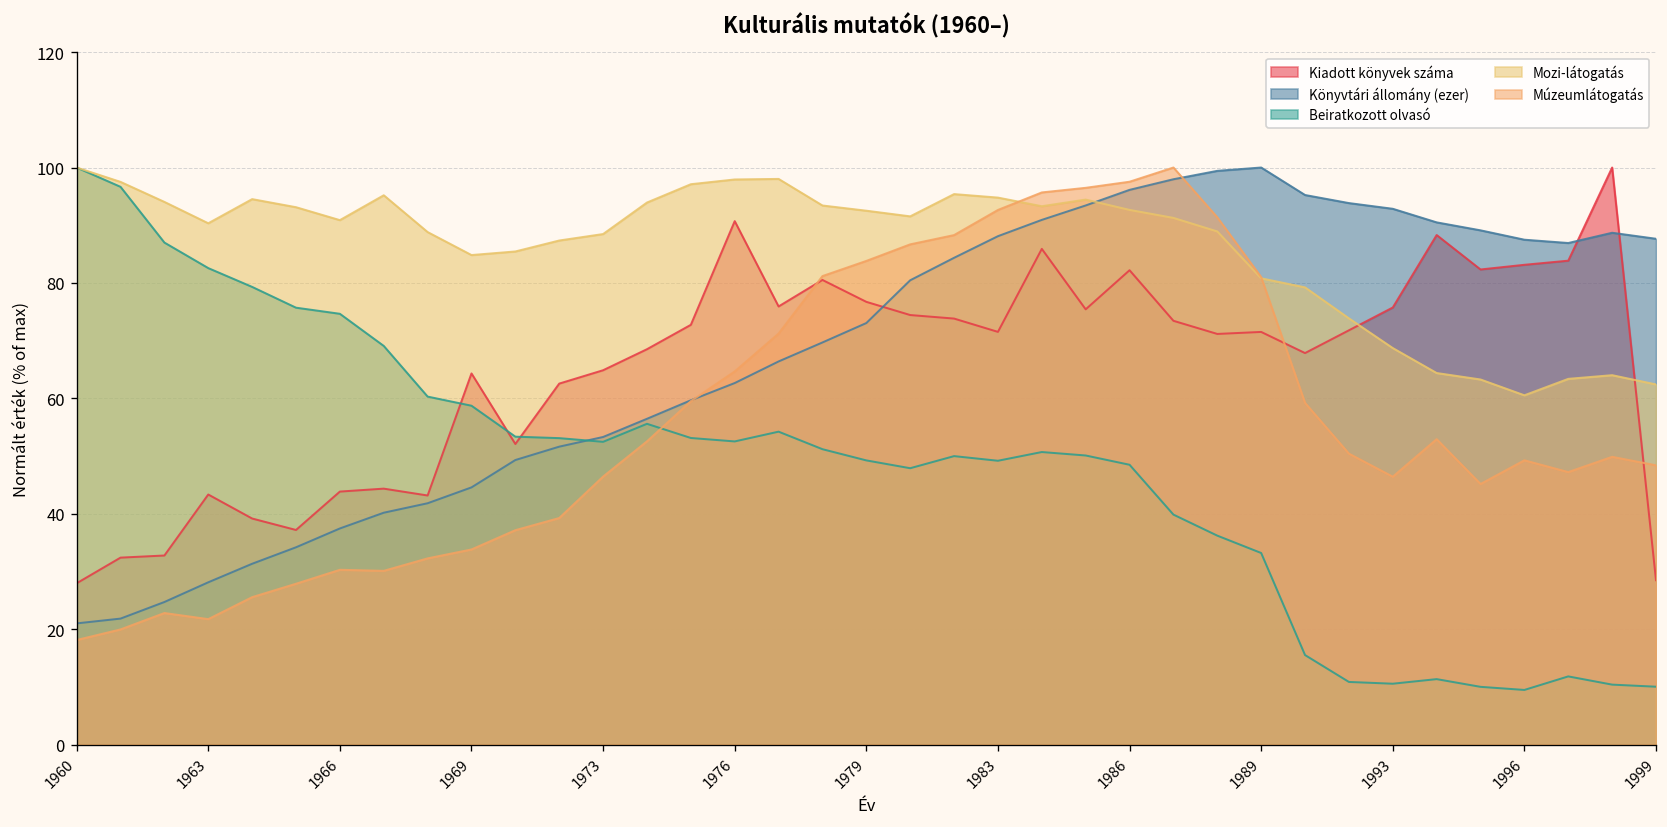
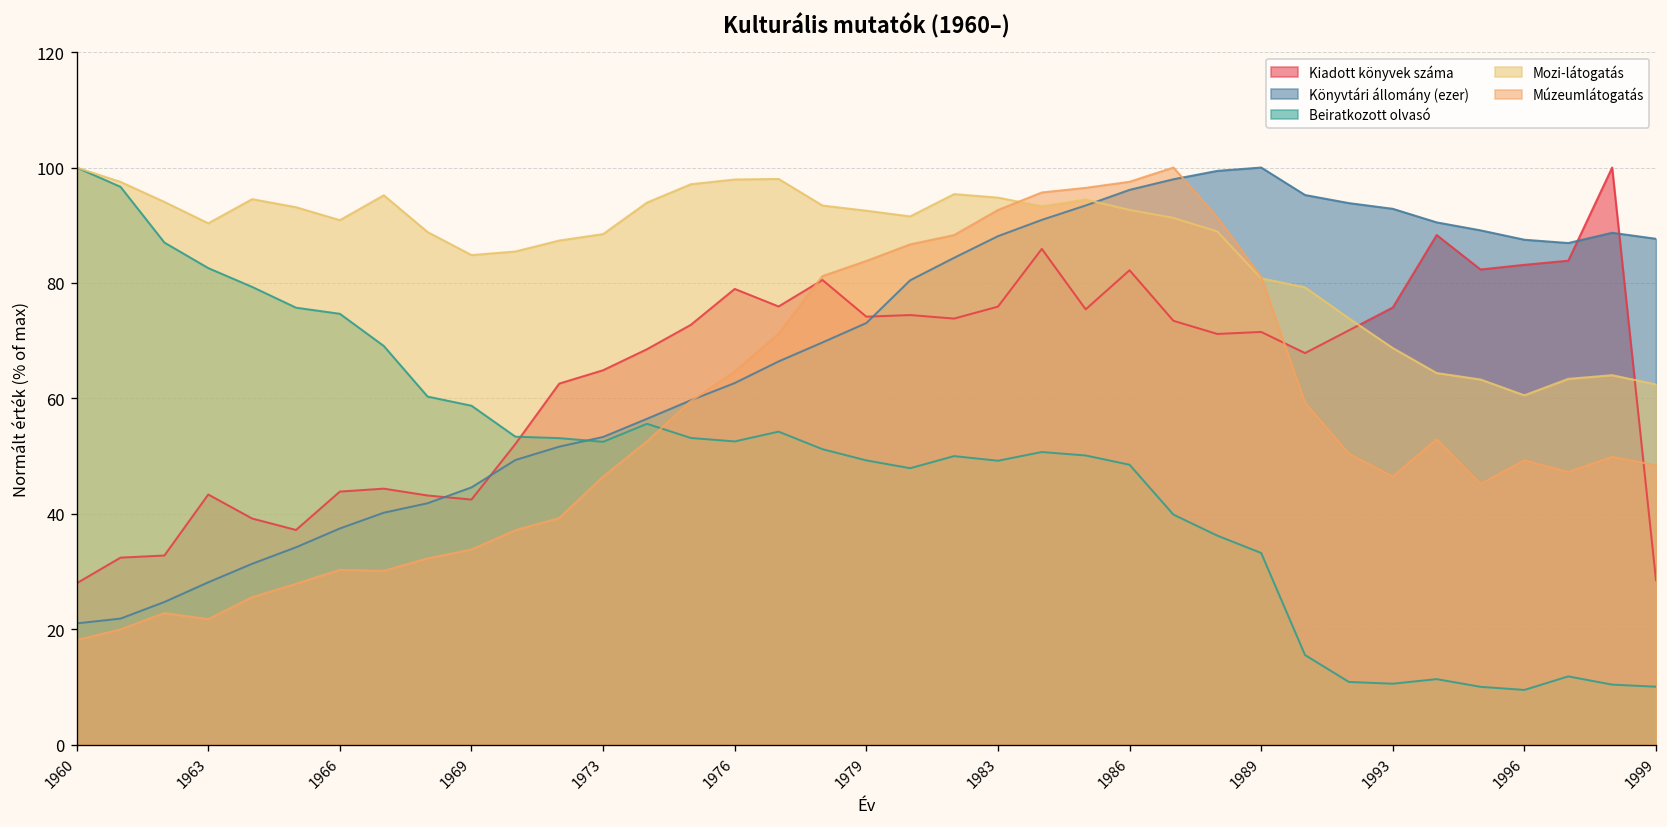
Kiadott könyvek száma, 1969: 64 -> 42
Kiadott könyvek száma, 1976: 91 -> 79
Kiadott könyvek száma, 1979: 77 -> 74
Kiadott könyvek száma, 1983: 72 -> 76
